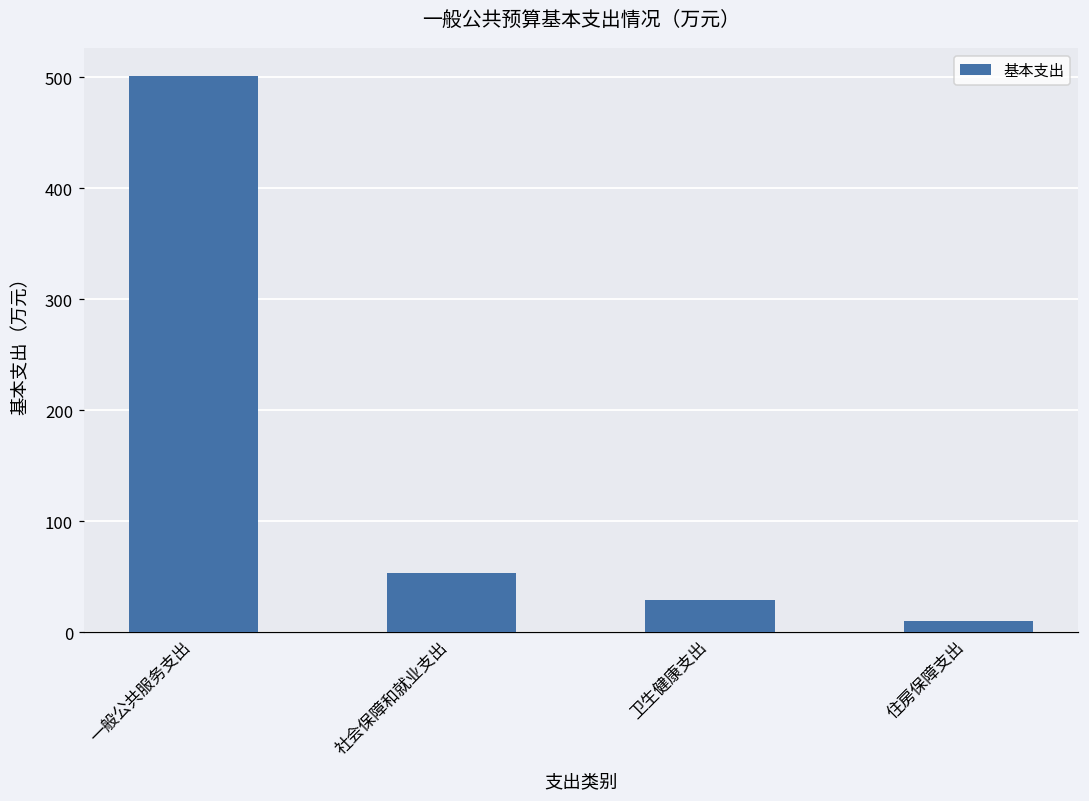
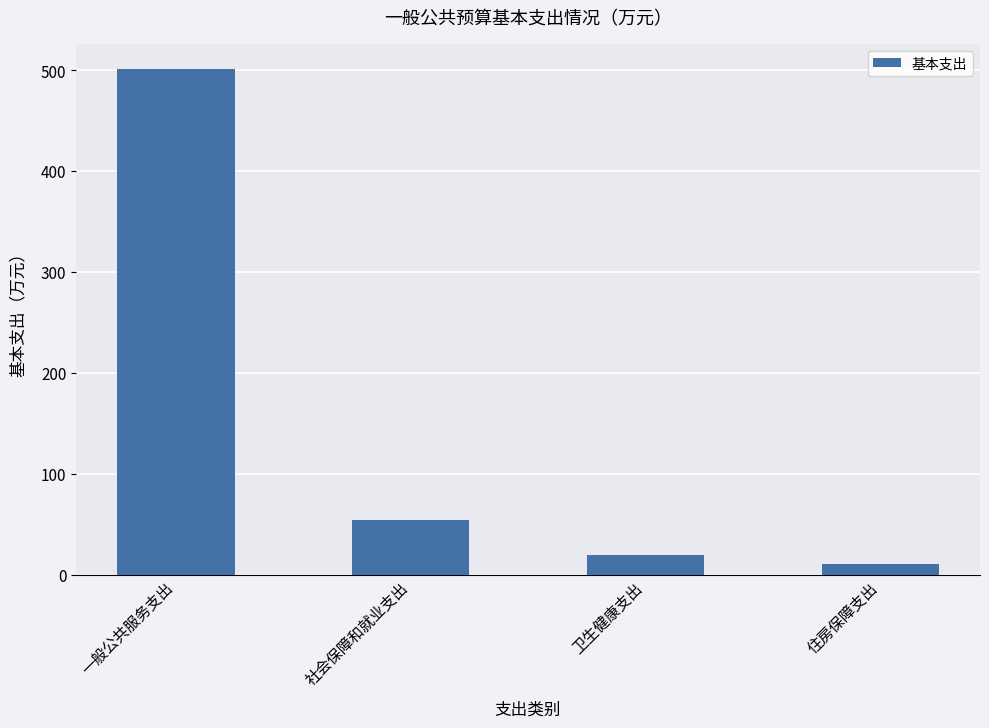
卫生健康支出: 29 -> 20
